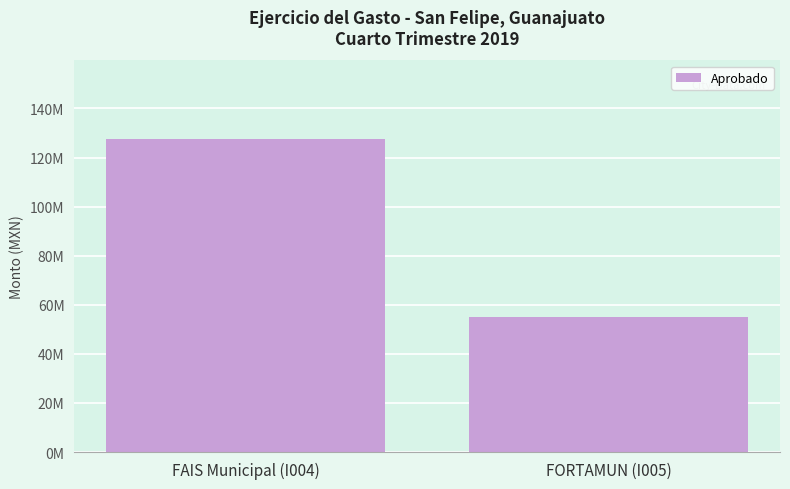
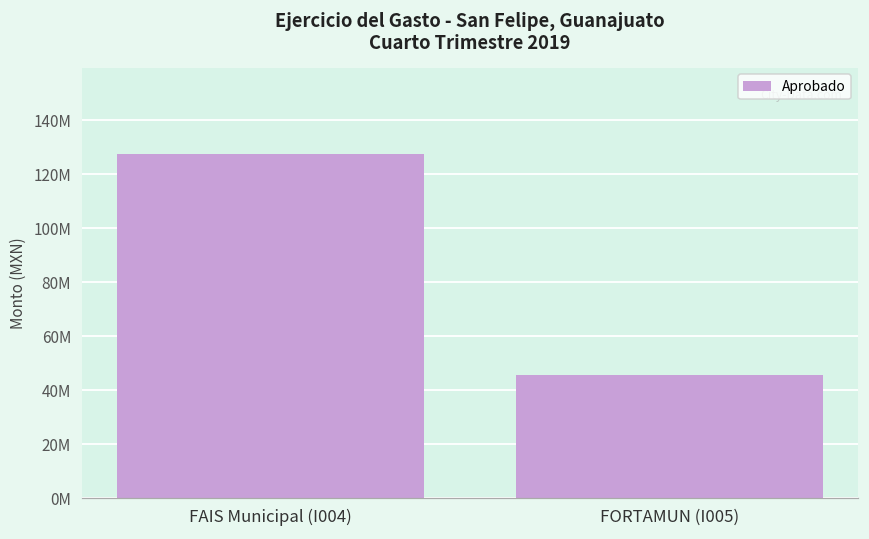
FORTAMUN (I005): 55000000 -> 46000000
